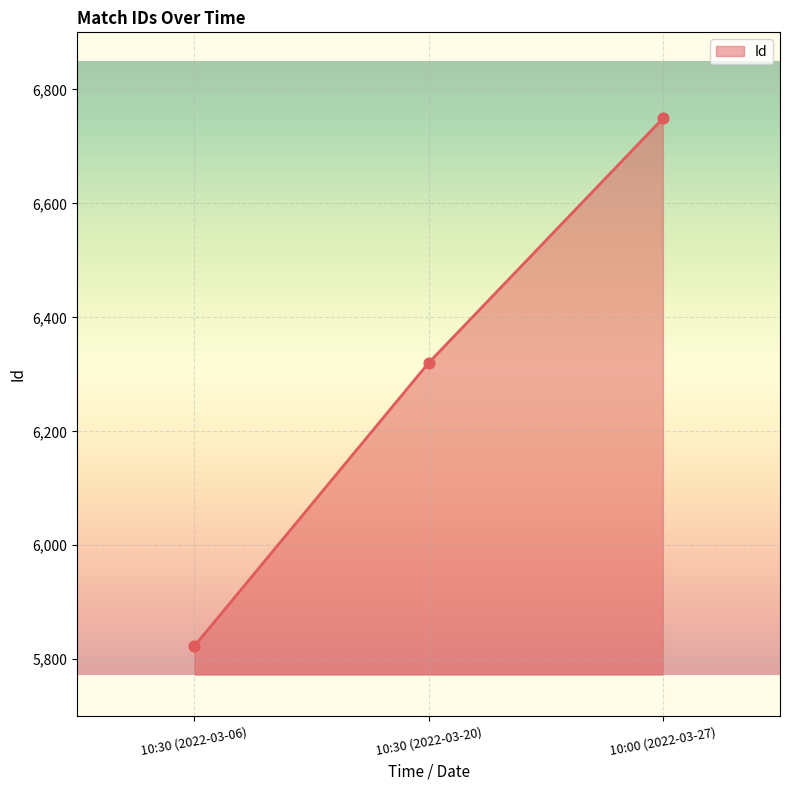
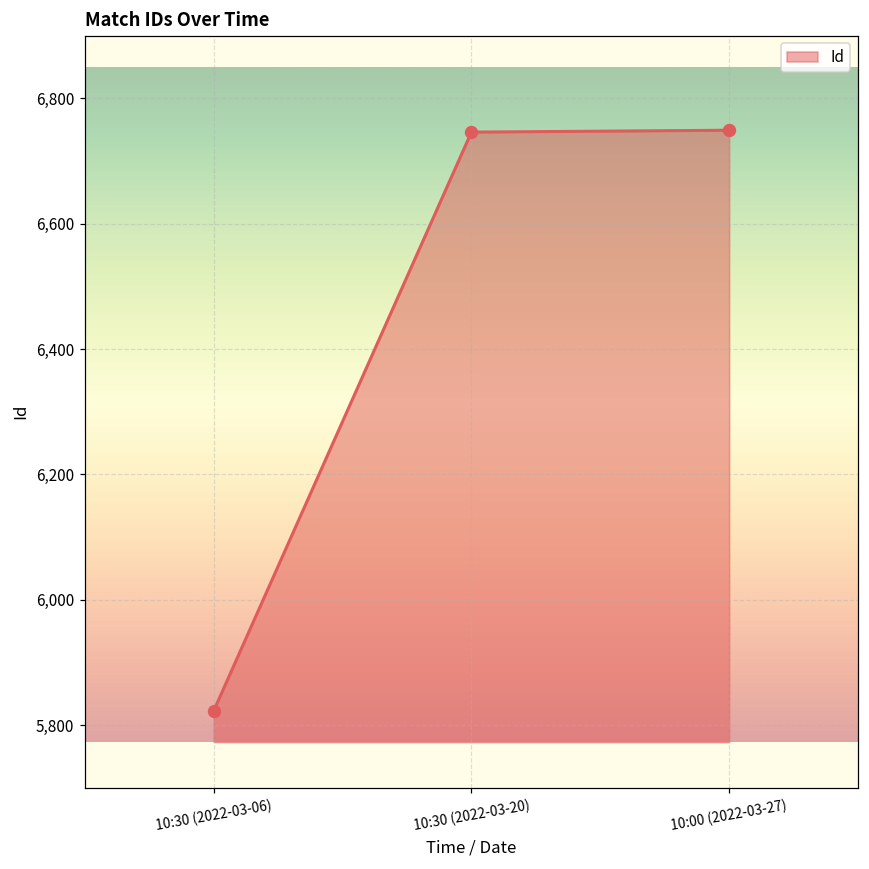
10:30 (2022-03-20): 6,320 -> 6,750
